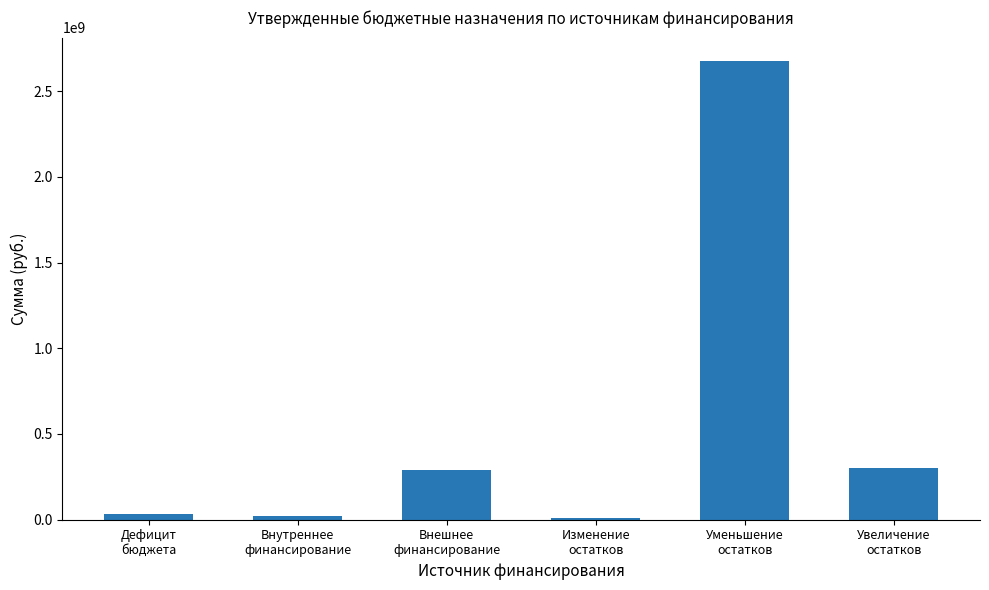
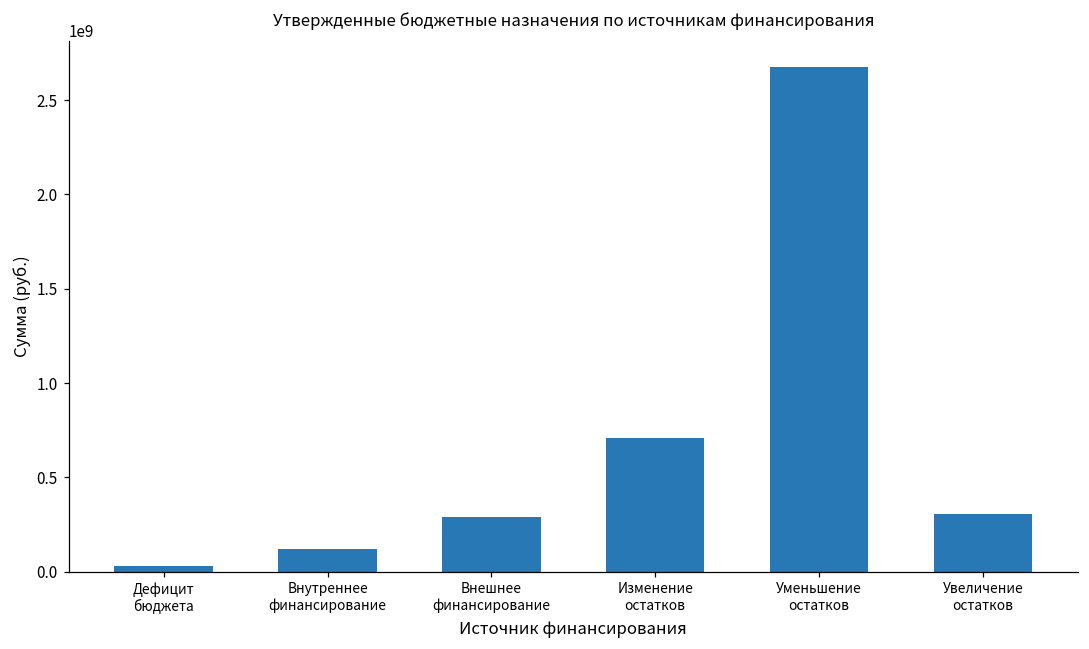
Внутреннее финансирование: 20000000 -> 120000000
Изменение остатков: 10000000 -> 710000000
